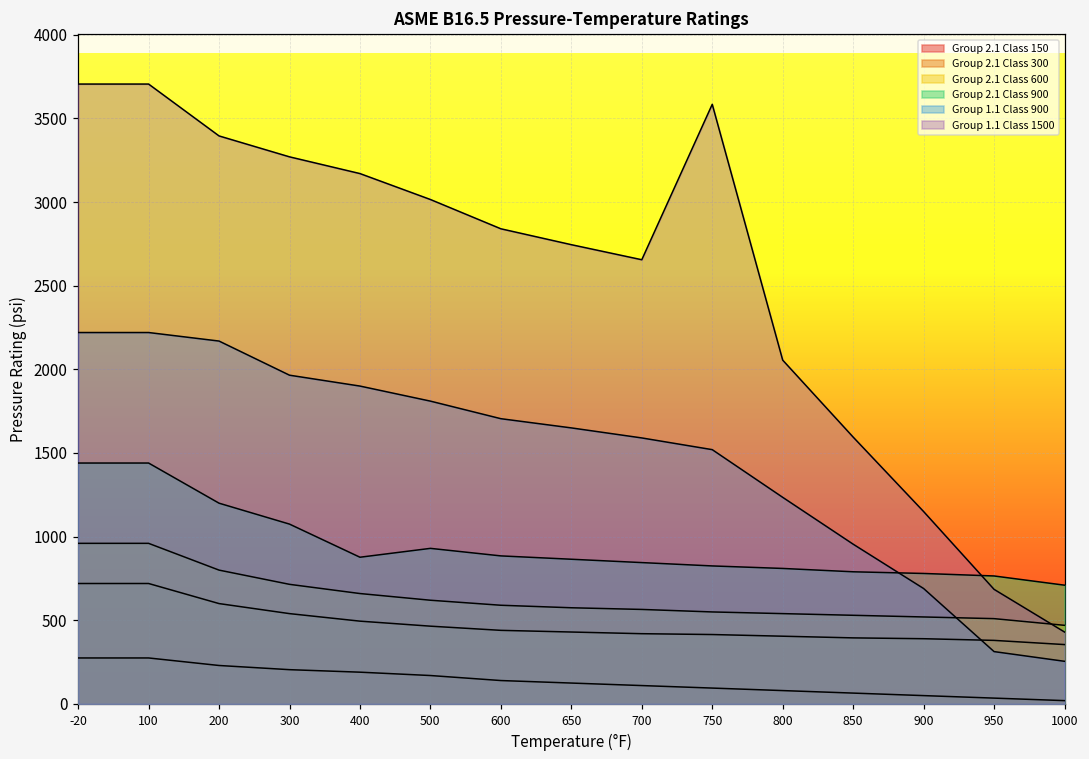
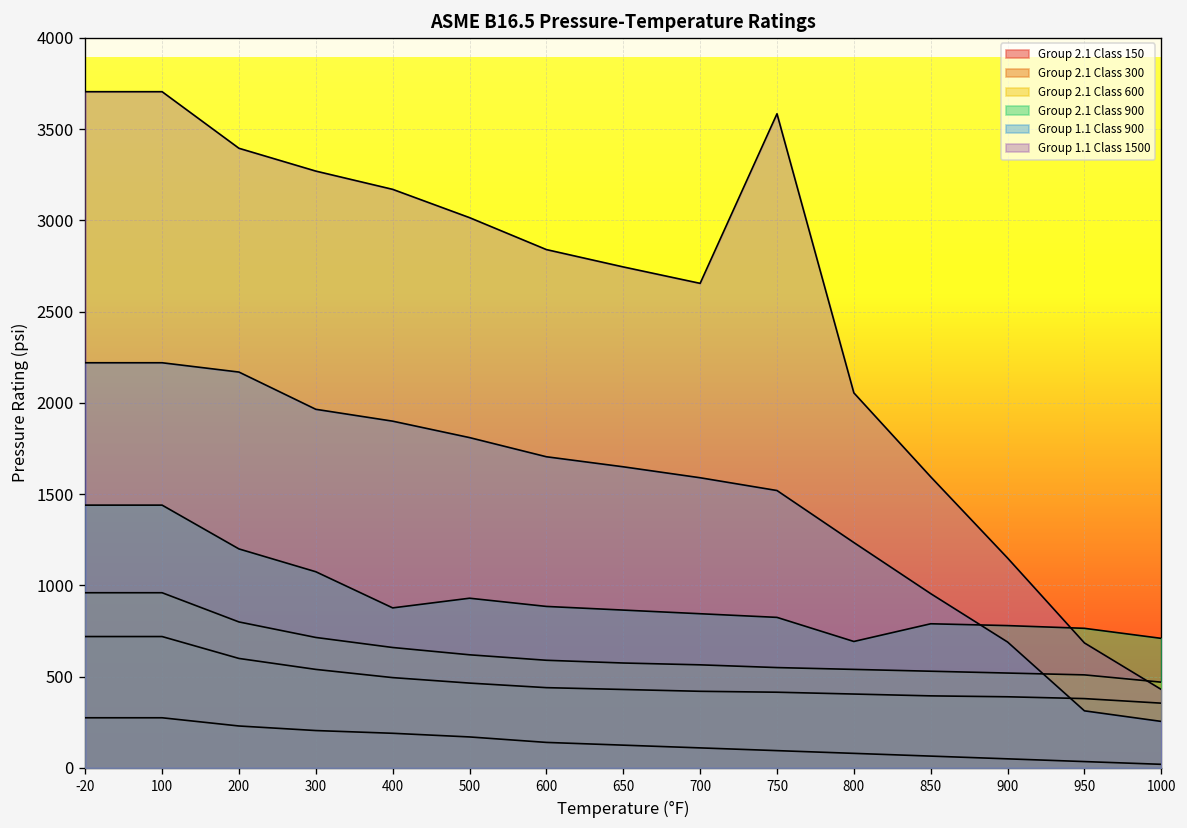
Group 2.1 Class 900, 800: 810 -> 690
